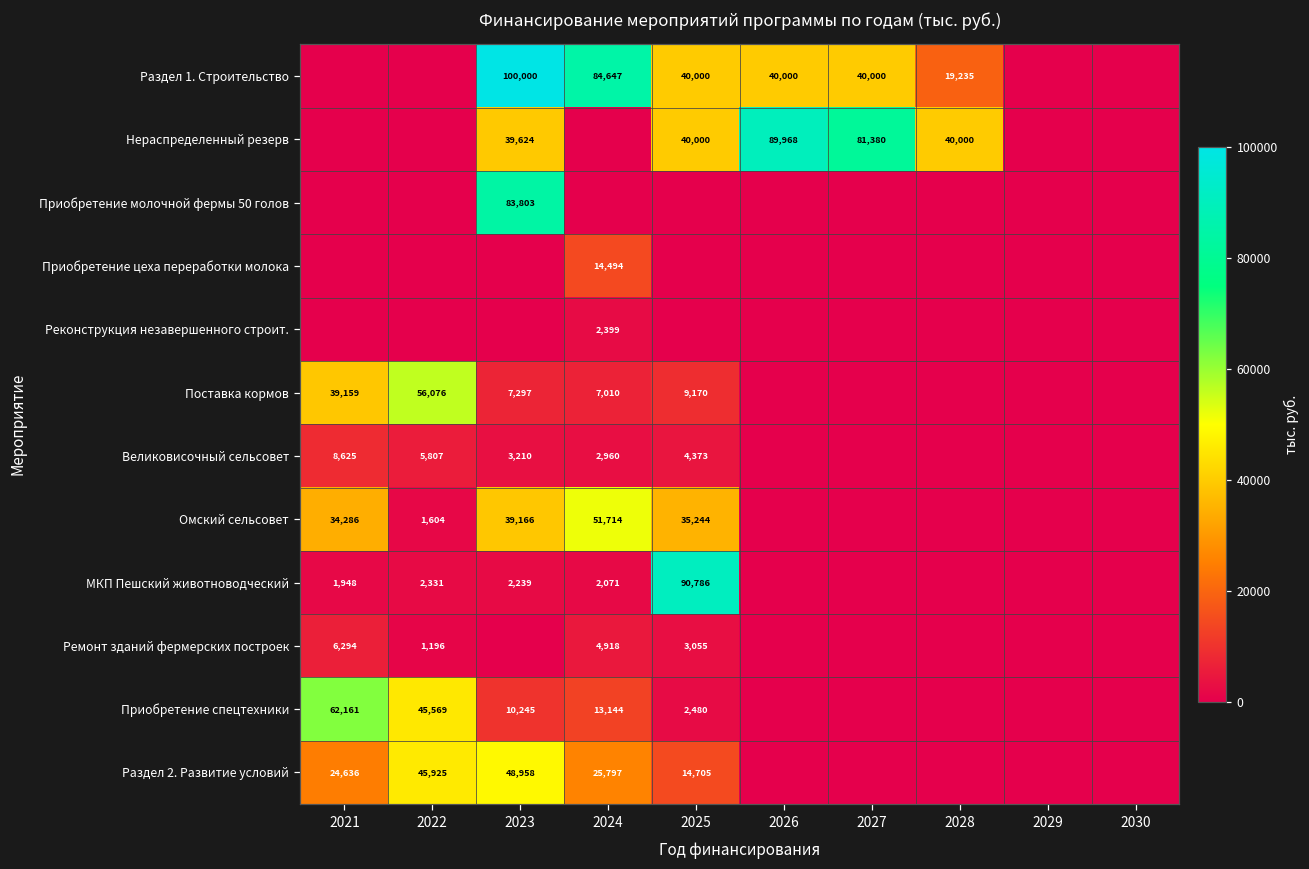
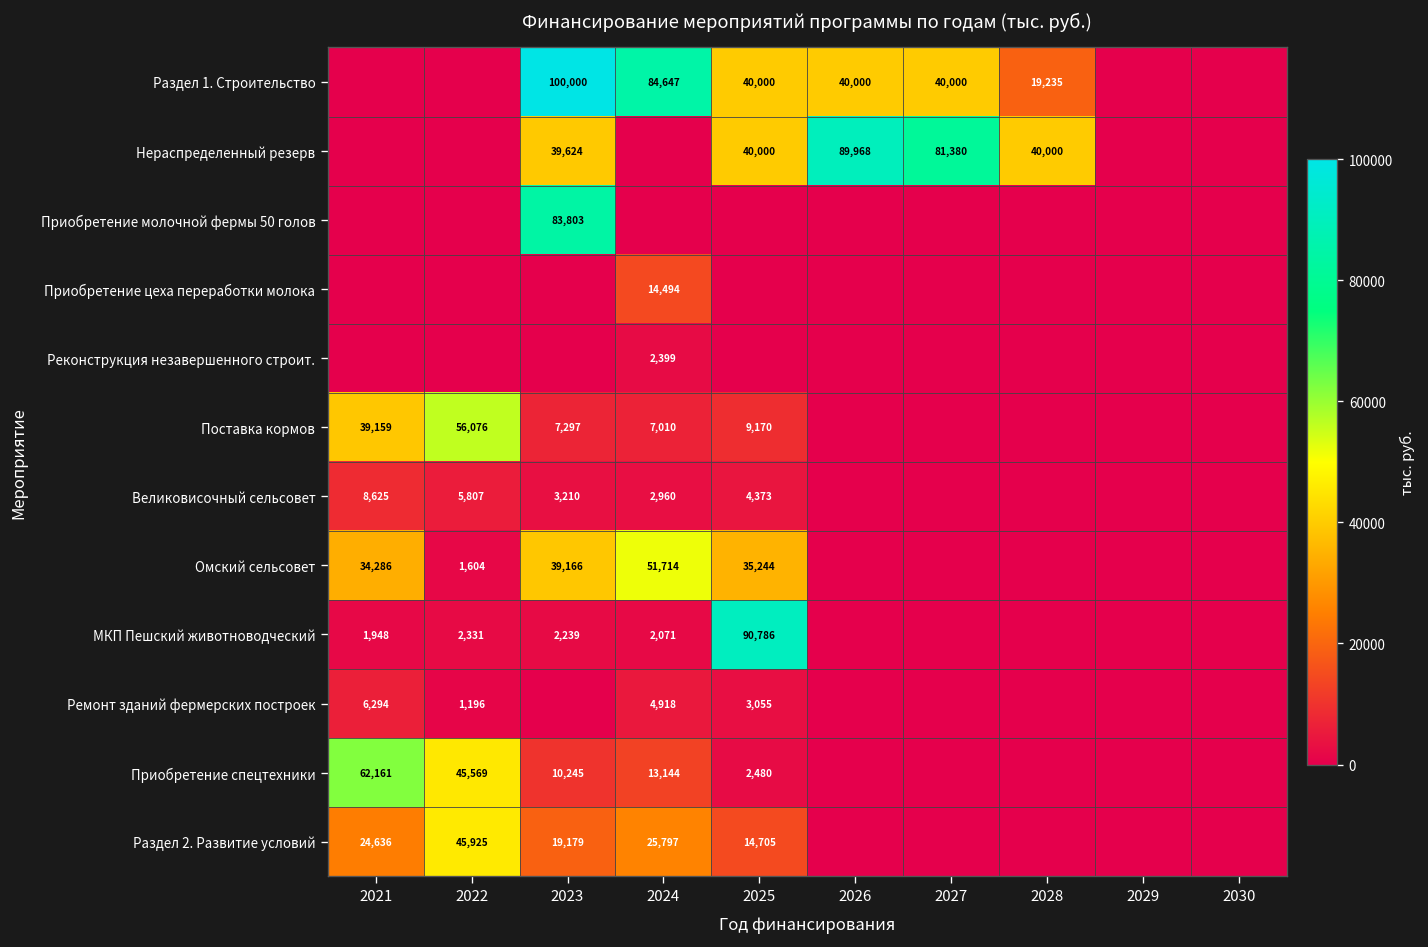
Раздел 2. Развитие условий, 2023: 48,958 -> 19,179
